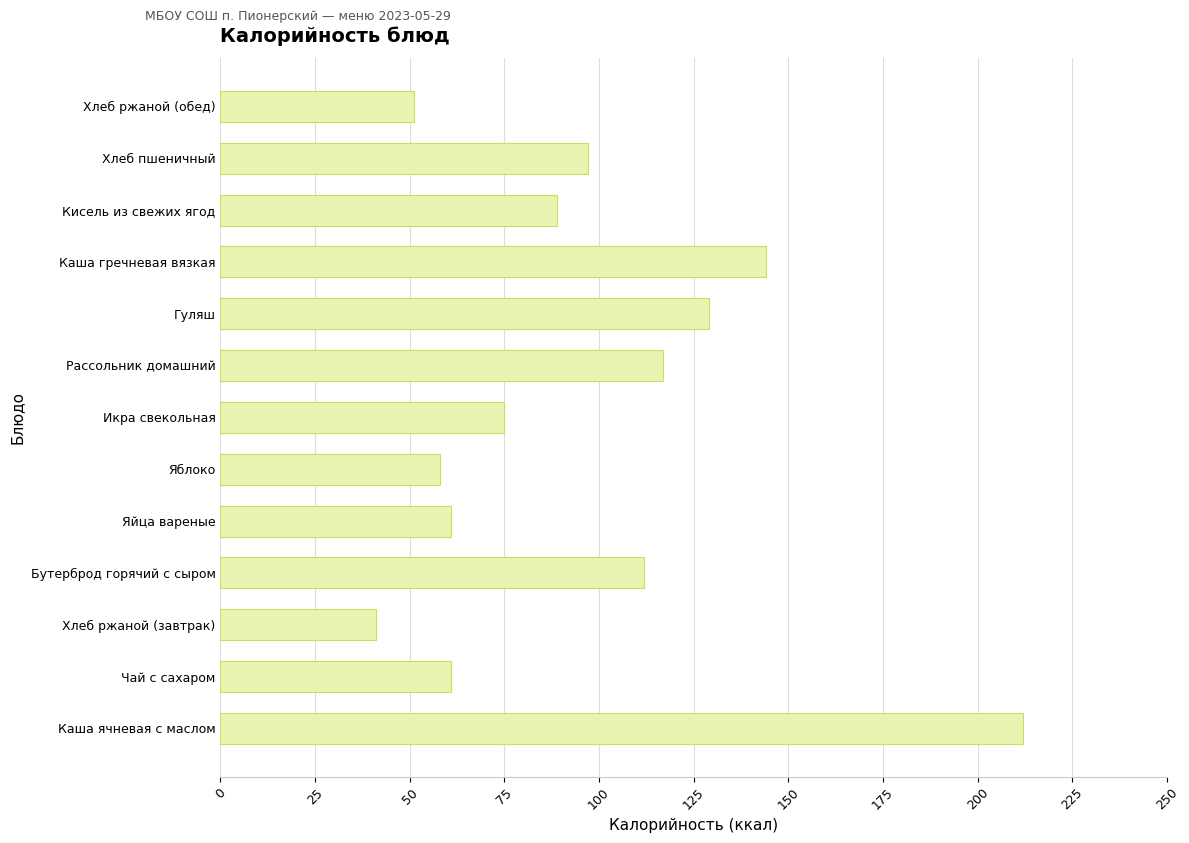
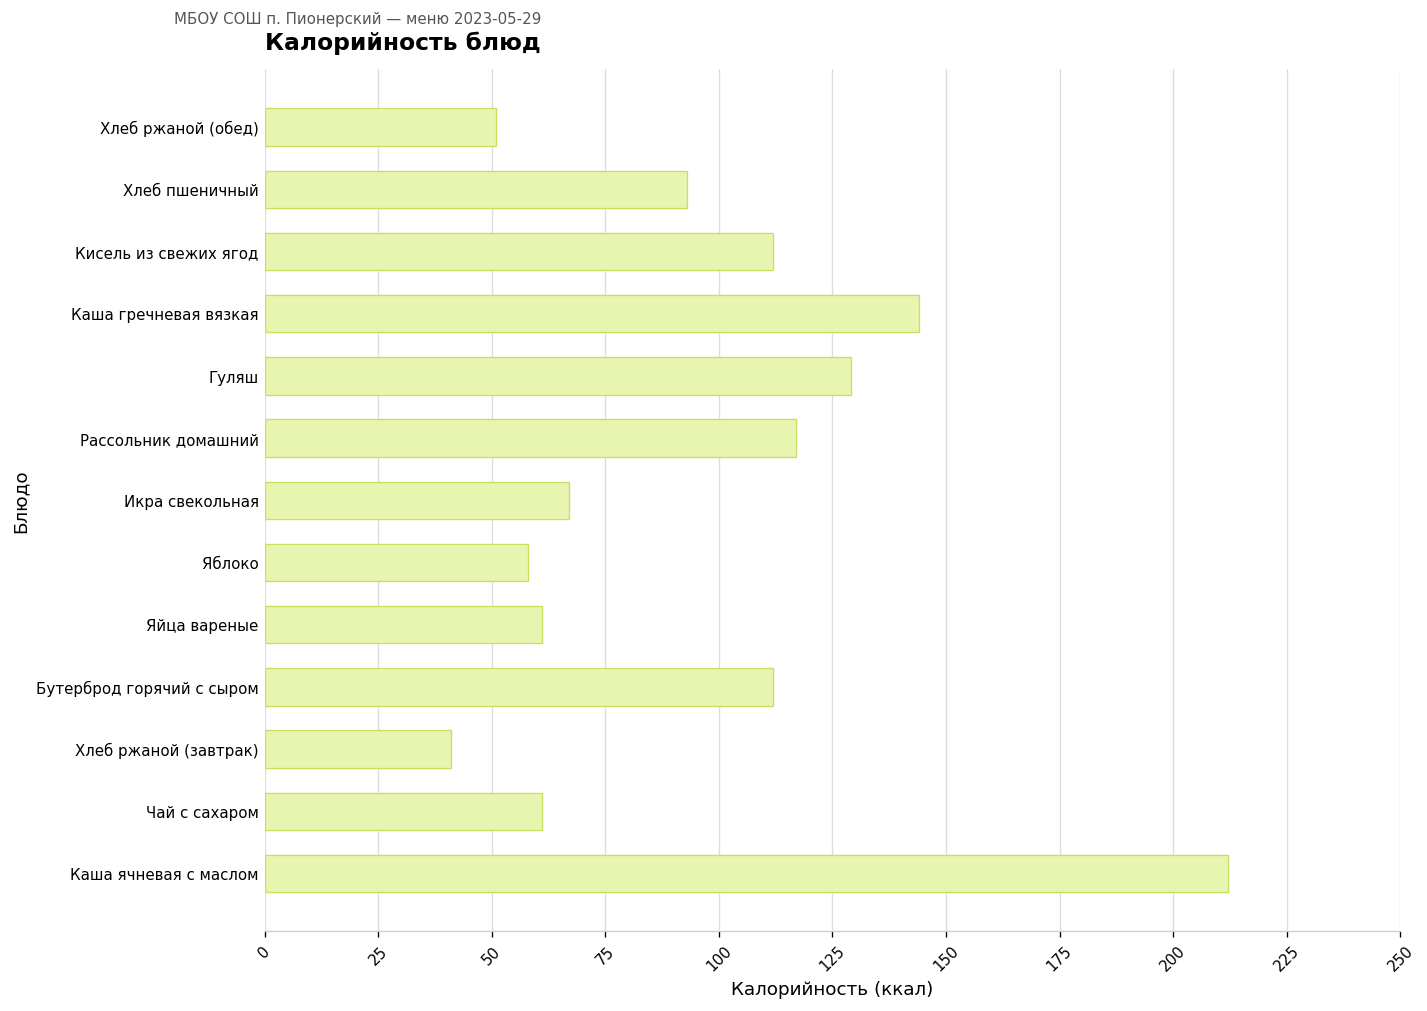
Хлеб пшеничный: 97 -> 93
Кисель из свежих ягод: 89 -> 112
Икра свекольная: 75 -> 67
